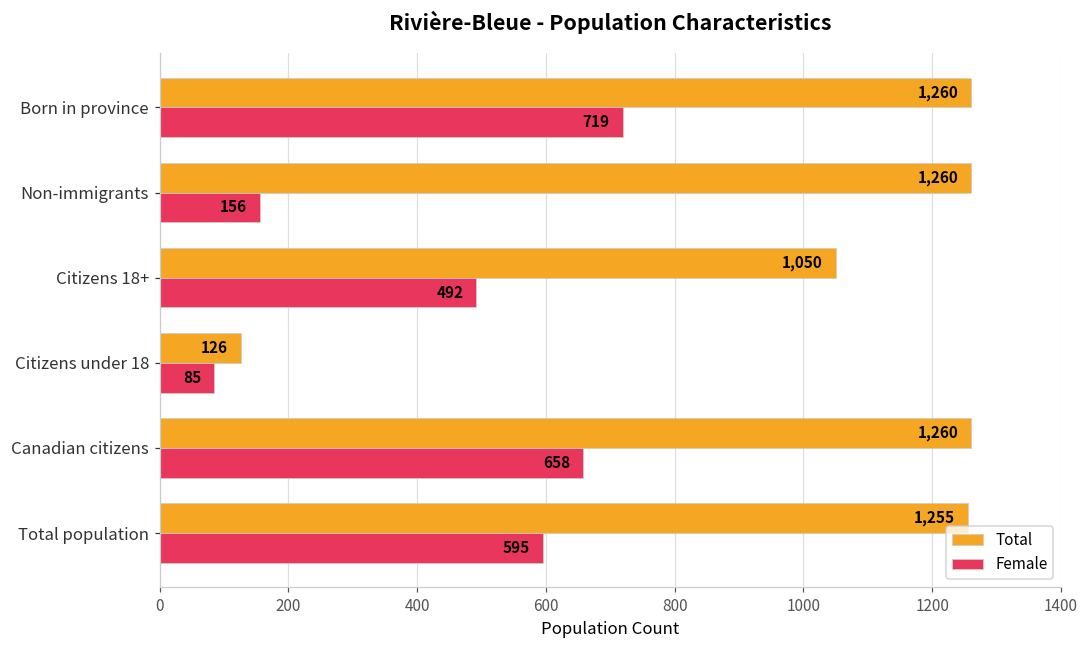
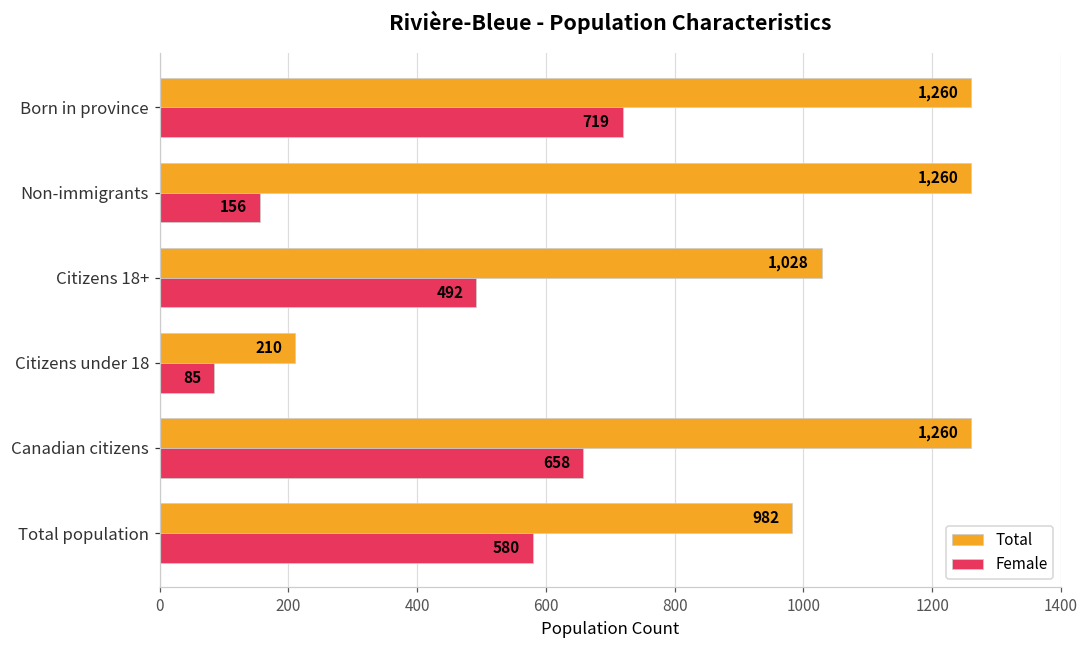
Total, Citizens 18+: 1,050 -> 1,028
Total, Citizens under 18: 126 -> 210
Total, Total population: 1,255 -> 982
Female, Total population: 595 -> 580
